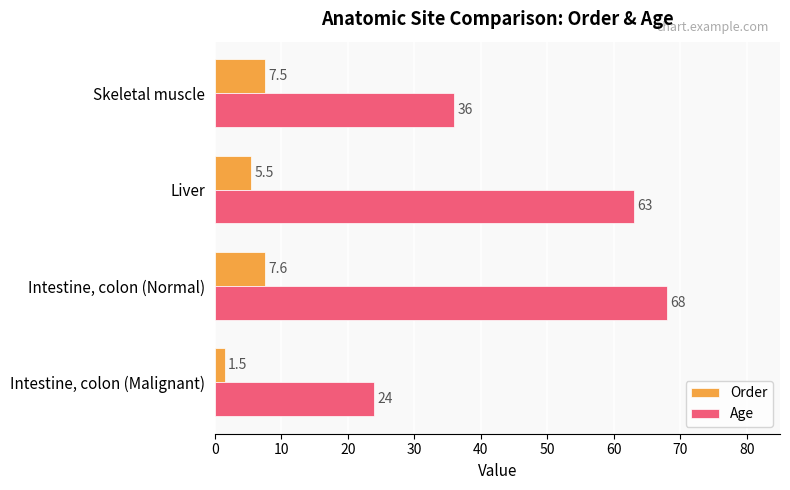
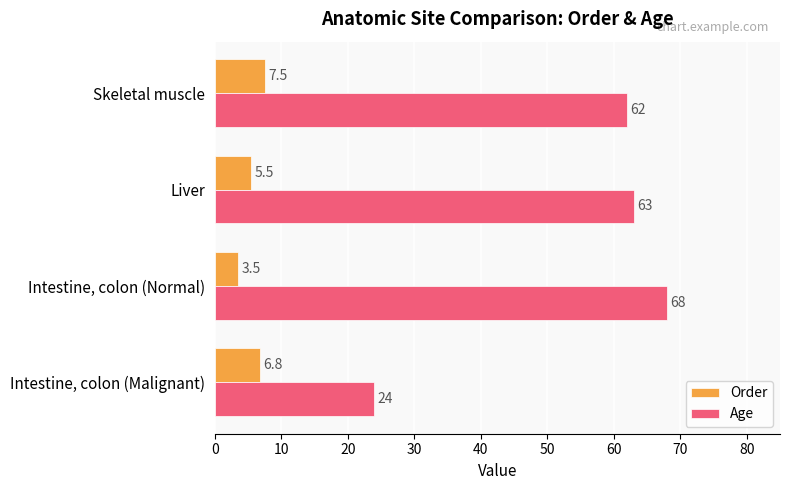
Age, Skeletal muscle: 36 -> 62
Order, Intestine, colon (Normal): 7.6 -> 3.5
Order, Intestine, colon (Malignant): 1.5 -> 6.8
